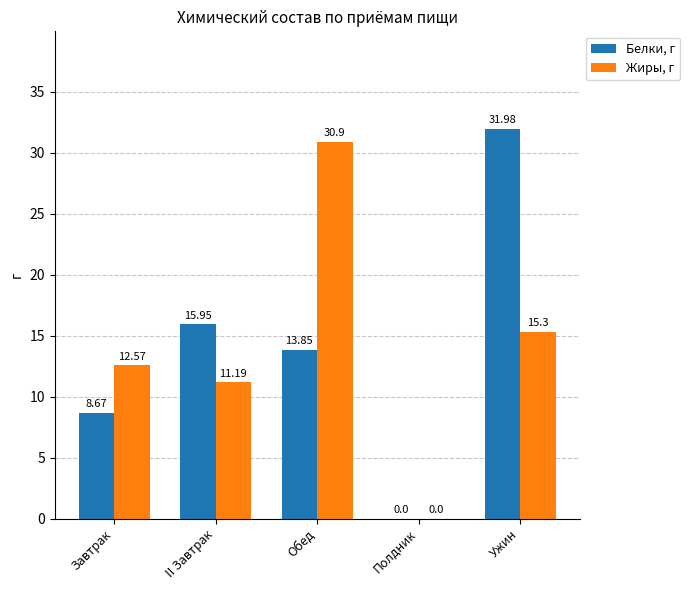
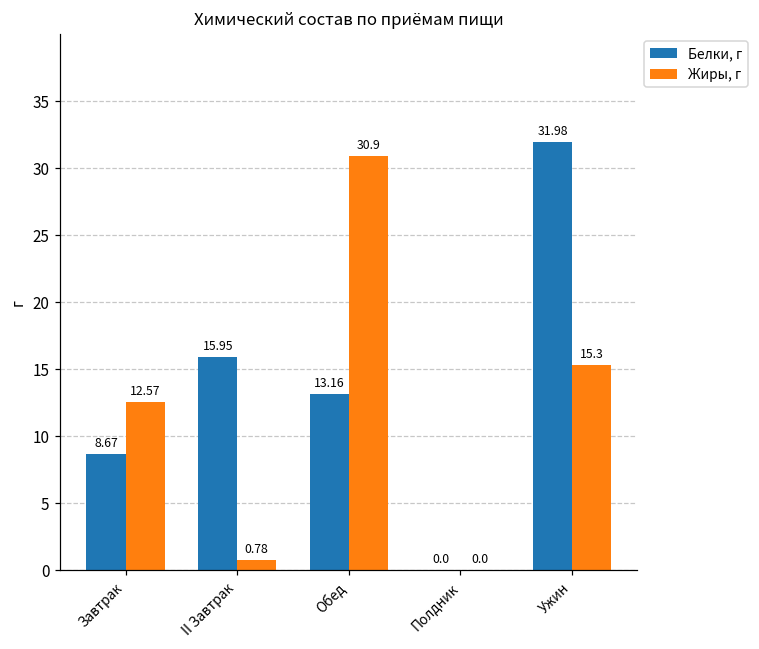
Жиры, г, II Завтрак: 11.19 -> 0.78
Белки, г, Обед: 13.85 -> 13.16
